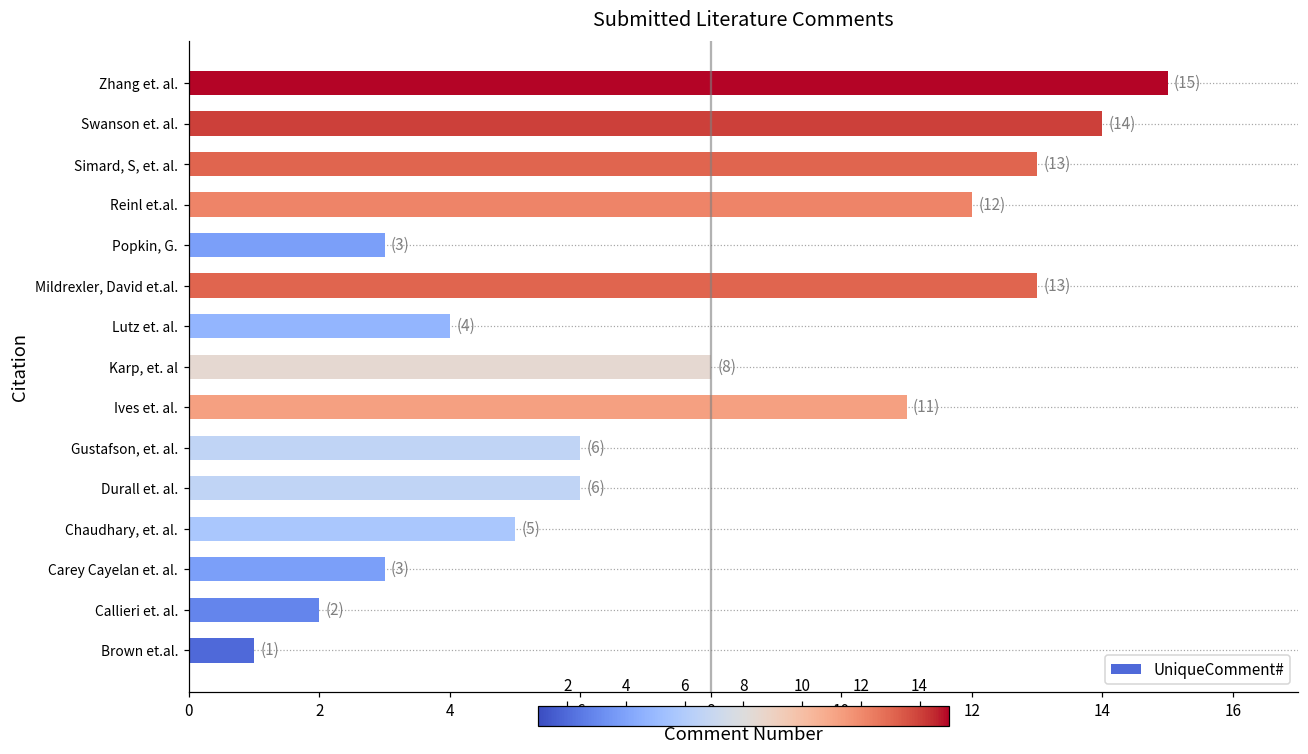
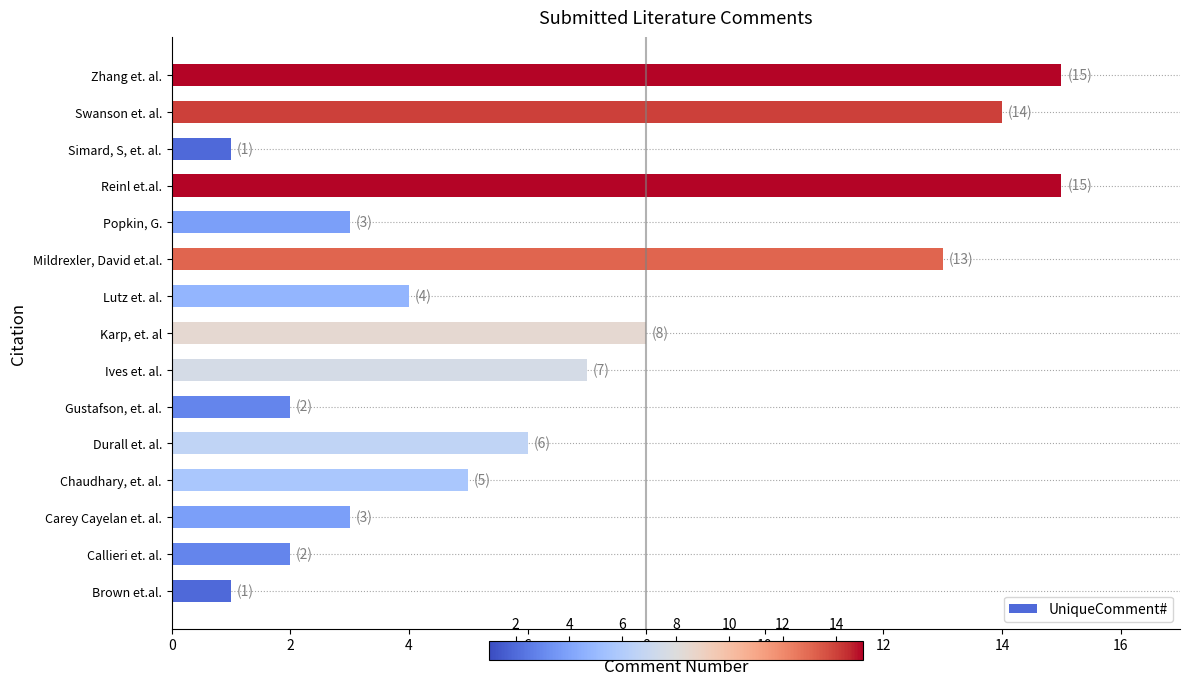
Simard, S, et. al.: (13) -> (1)
Reinl et.al.: (12) -> (15)
Ives et. al.: (11) -> (7)
Gustafson, et. al.: (6) -> (2)
